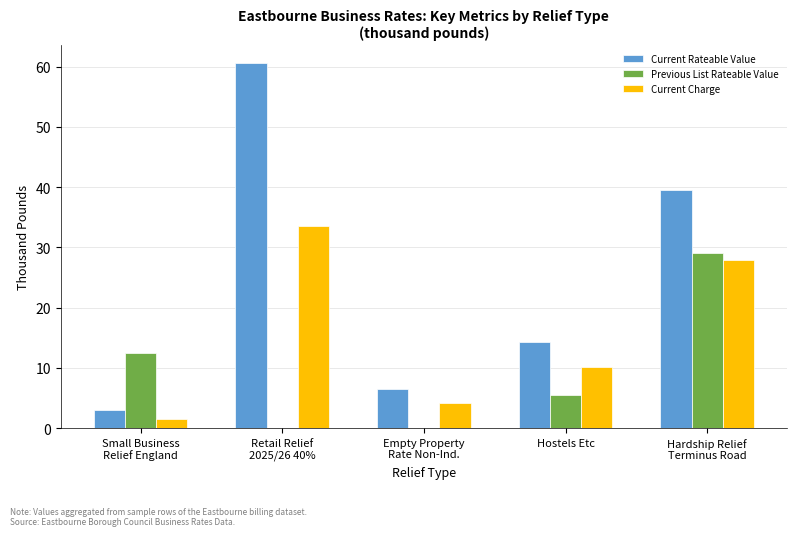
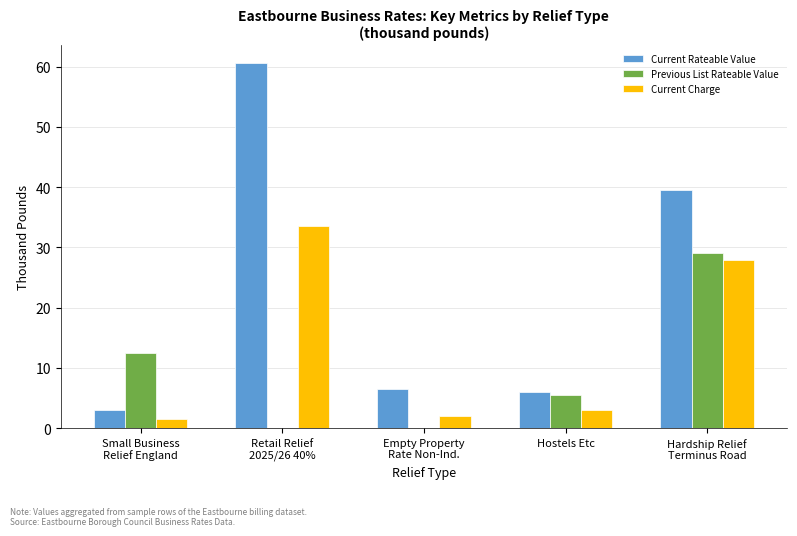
Current Charge, Empty Property Rate Non-Ind.: 4 -> 2
Current Rateable Value, Hostels Etc: 14 -> 6
Current Charge, Hostels Etc: 10 -> 3
